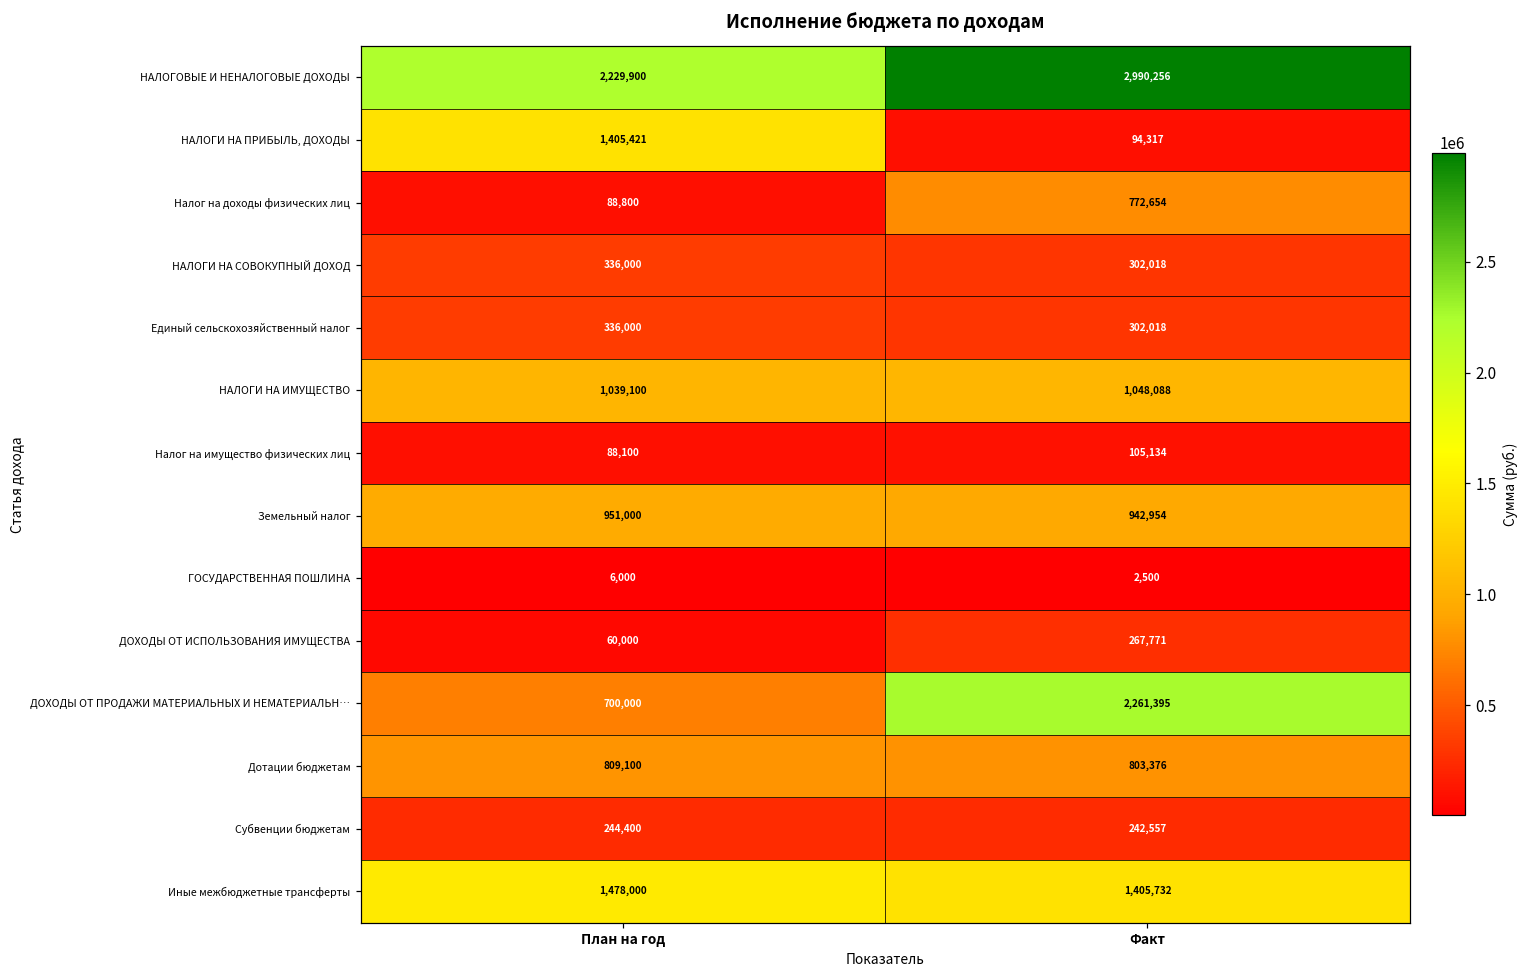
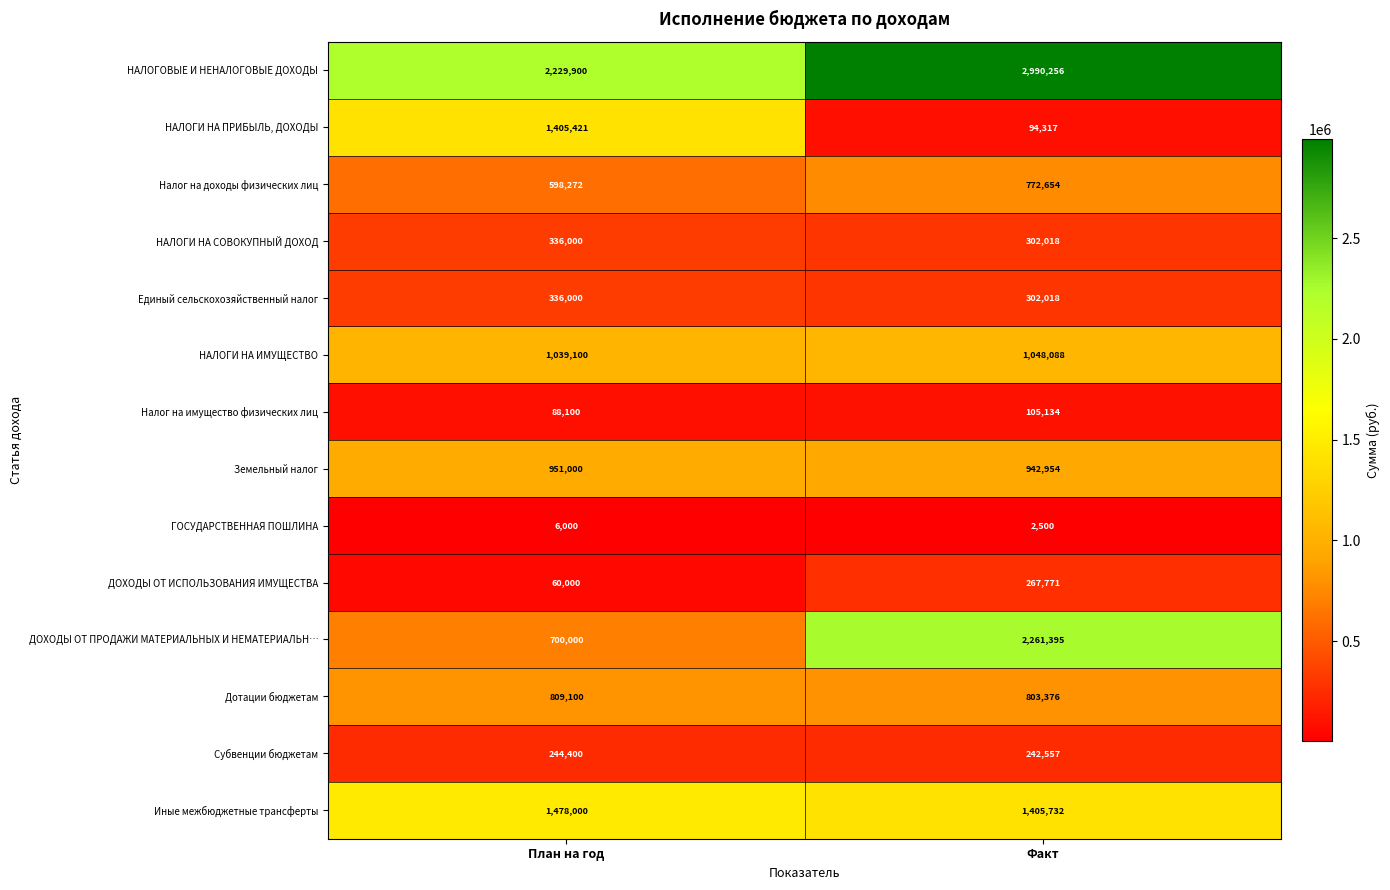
Налог на доходы физических лиц, План на год: 88,800 -> 598,272
